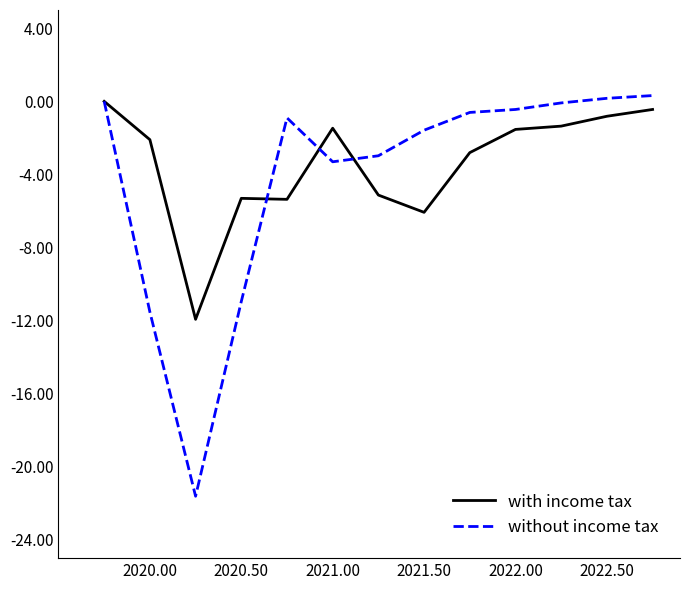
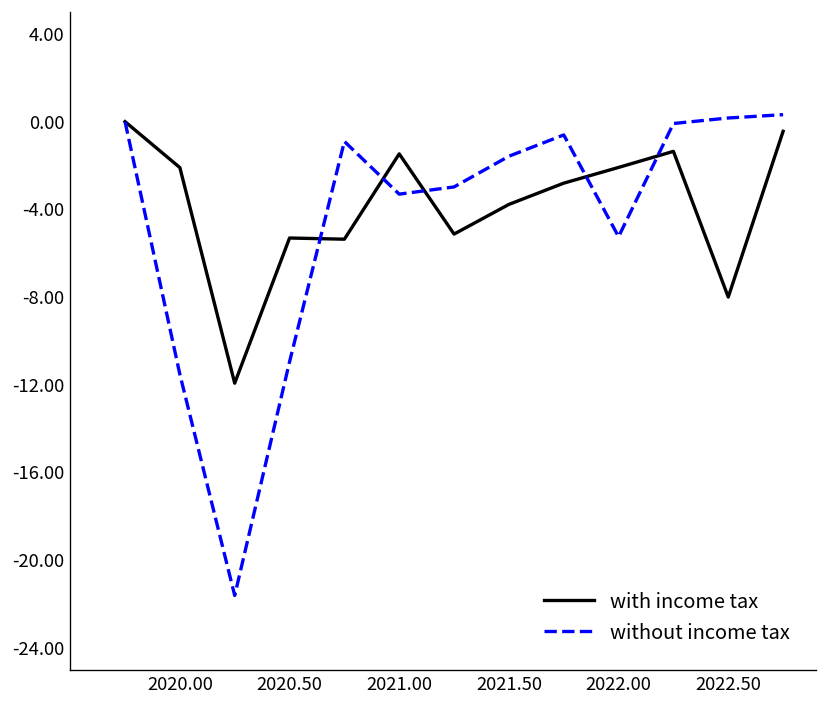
with income tax, 2021.50: -6.1 -> -3.8
with income tax, 2022.00: -1.5 -> -2.1
without income tax, 2022.00: -0.4 -> -5.2
with income tax, 2022.50: -0.8 -> -8.0
